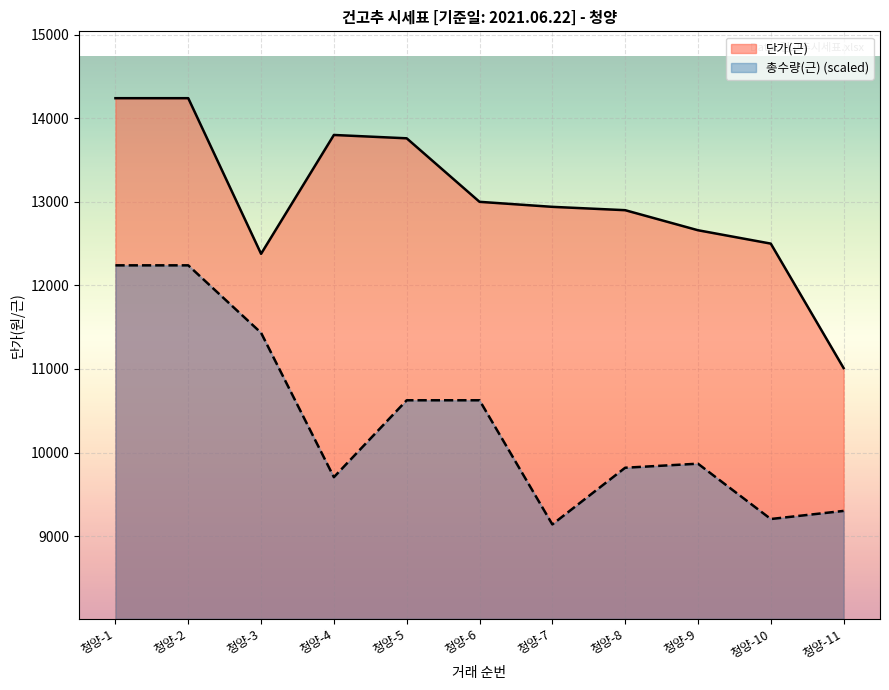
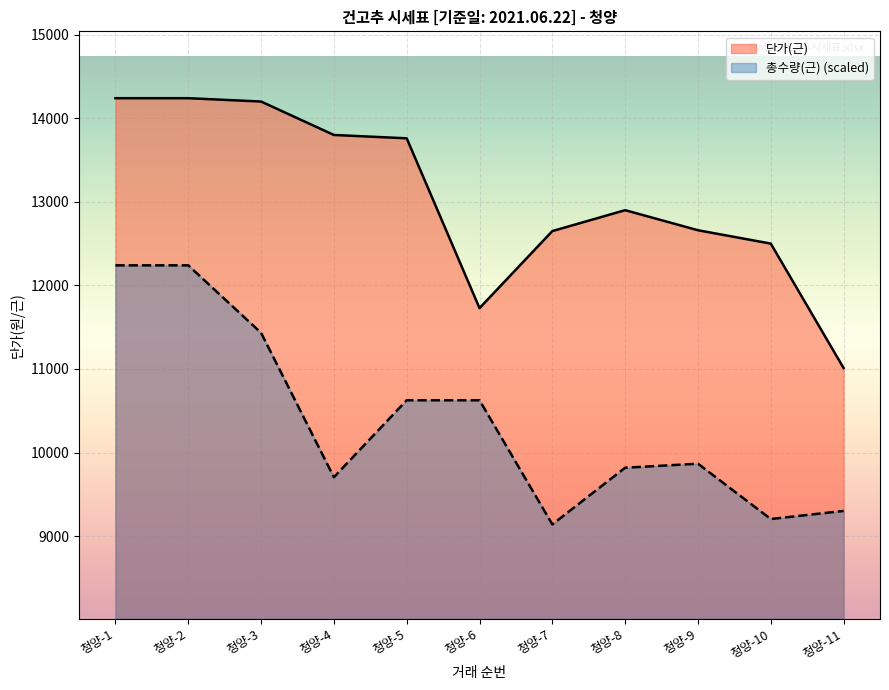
단가(근), 청양-3: 12400 -> 14200
단가(근), 청양-6: 13000 -> 11700
단가(근), 청양-7: 12900 -> 12700
